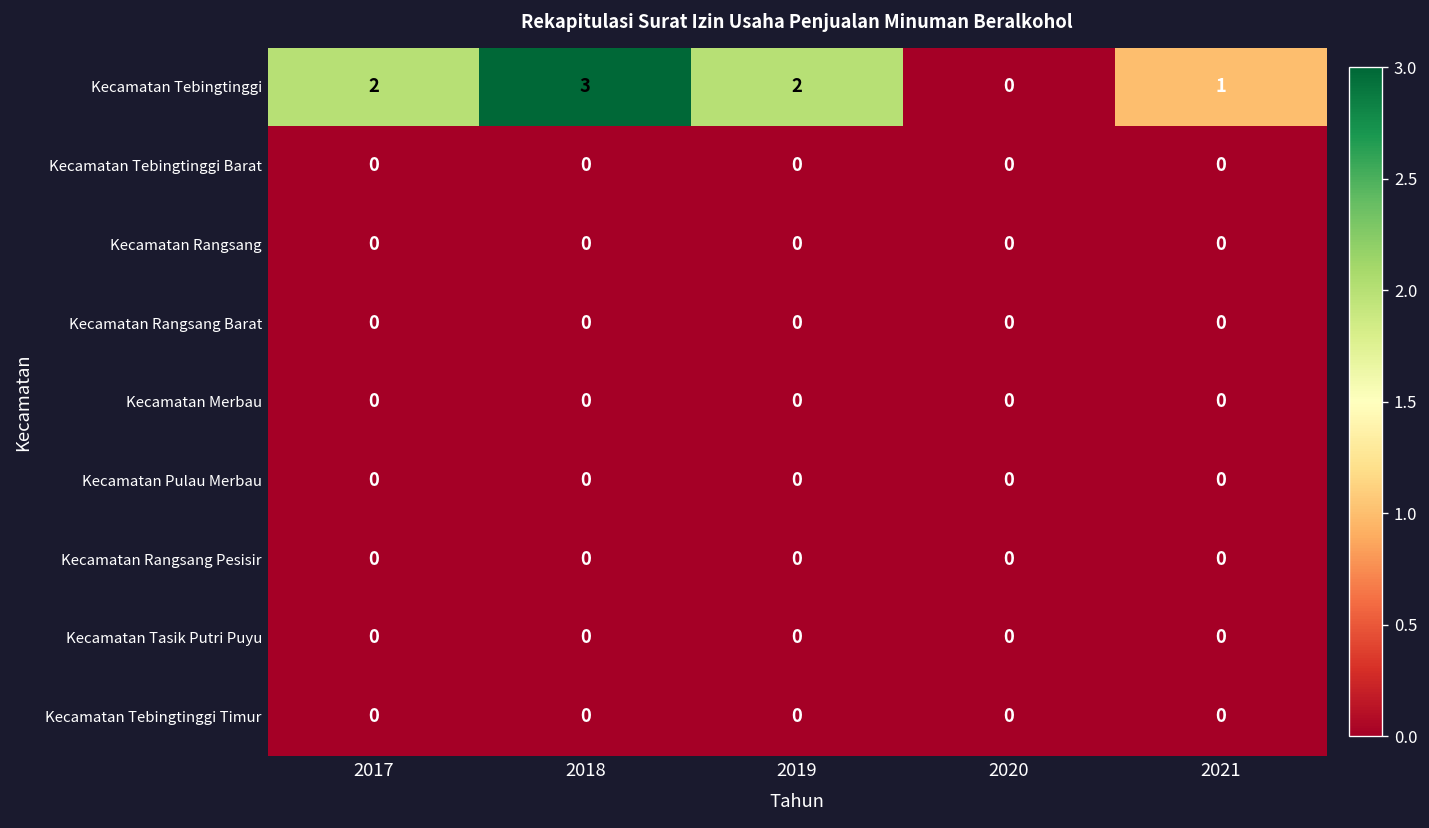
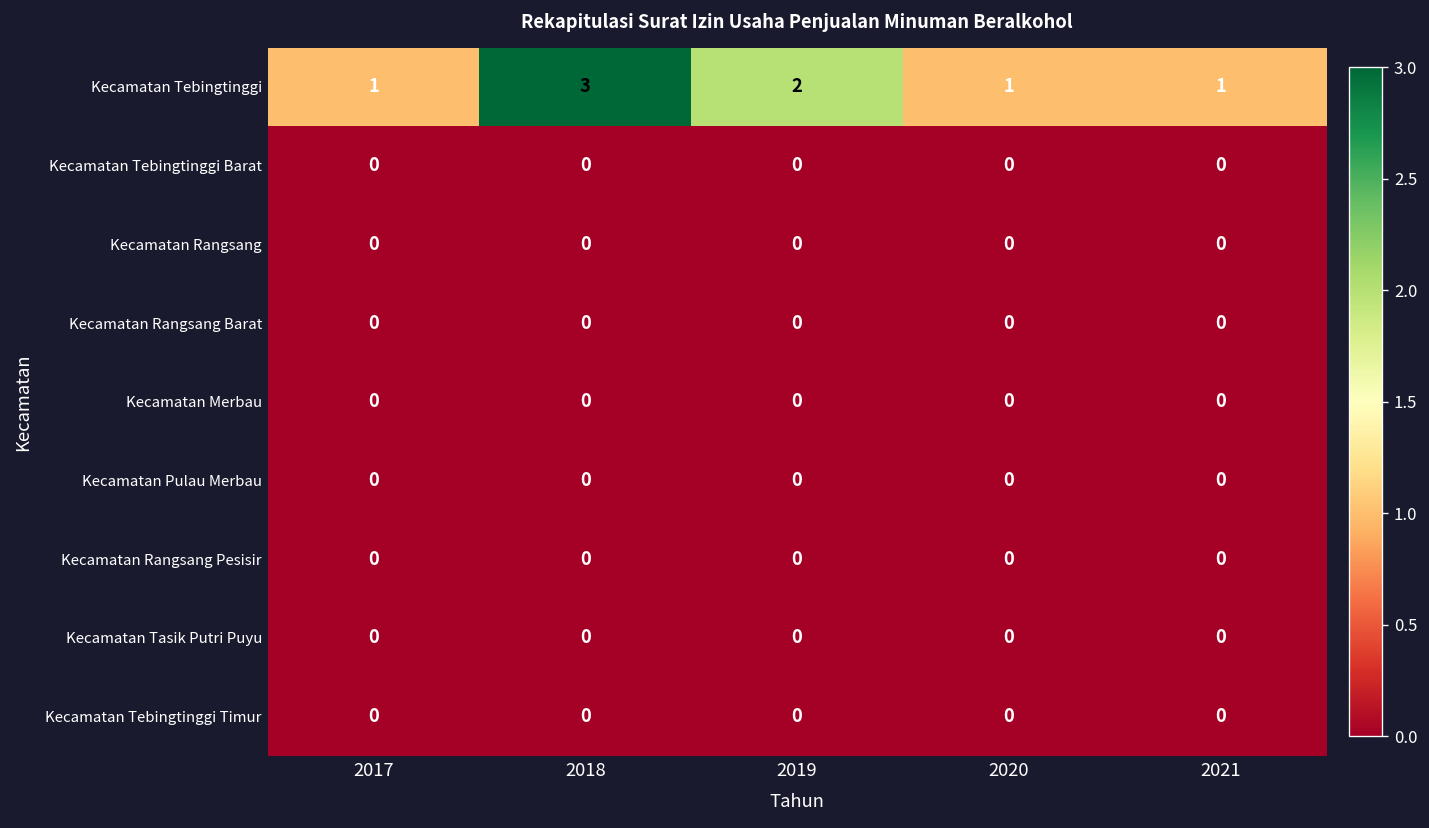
Kecamatan Tebingtinggi, 2017: 2 -> 1
Kecamatan Tebingtinggi, 2020: 0 -> 1
